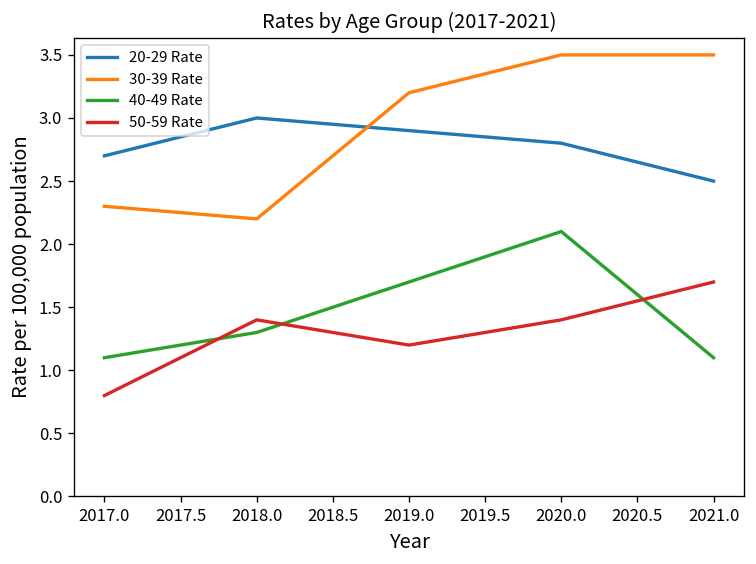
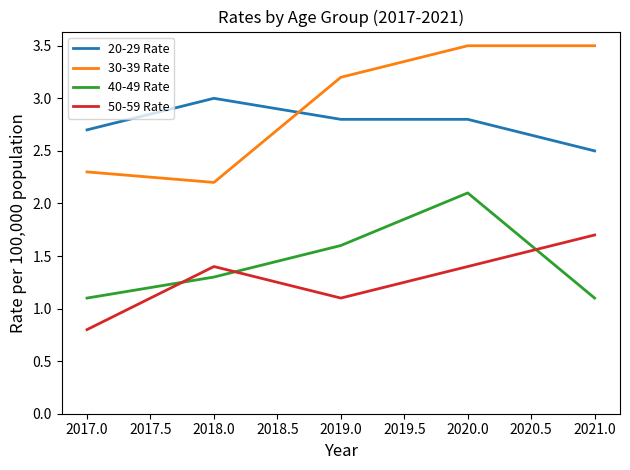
20-29 Rate, 2019.0: 2.9 -> 2.8
40-49 Rate, 2019.0: 1.7 -> 1.6
50-59 Rate, 2019.0: 1.2 -> 1.1
